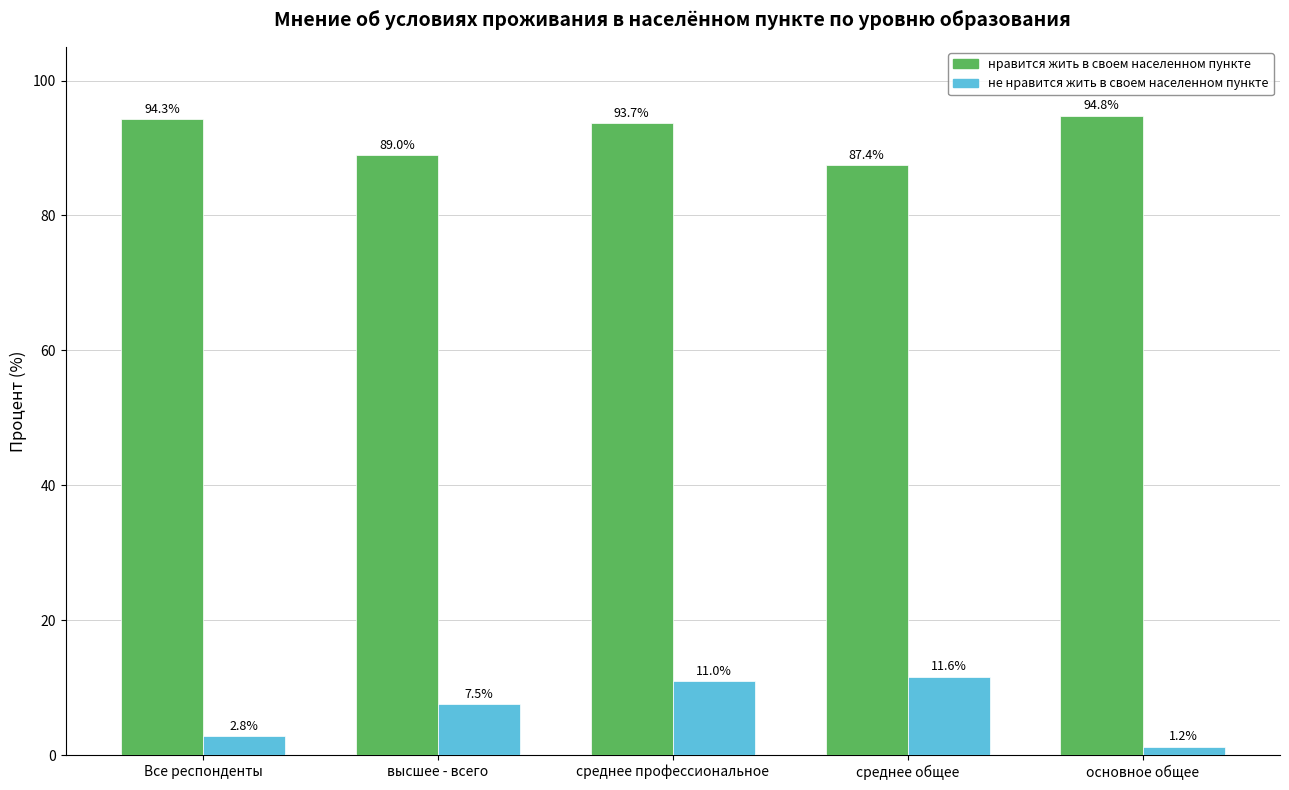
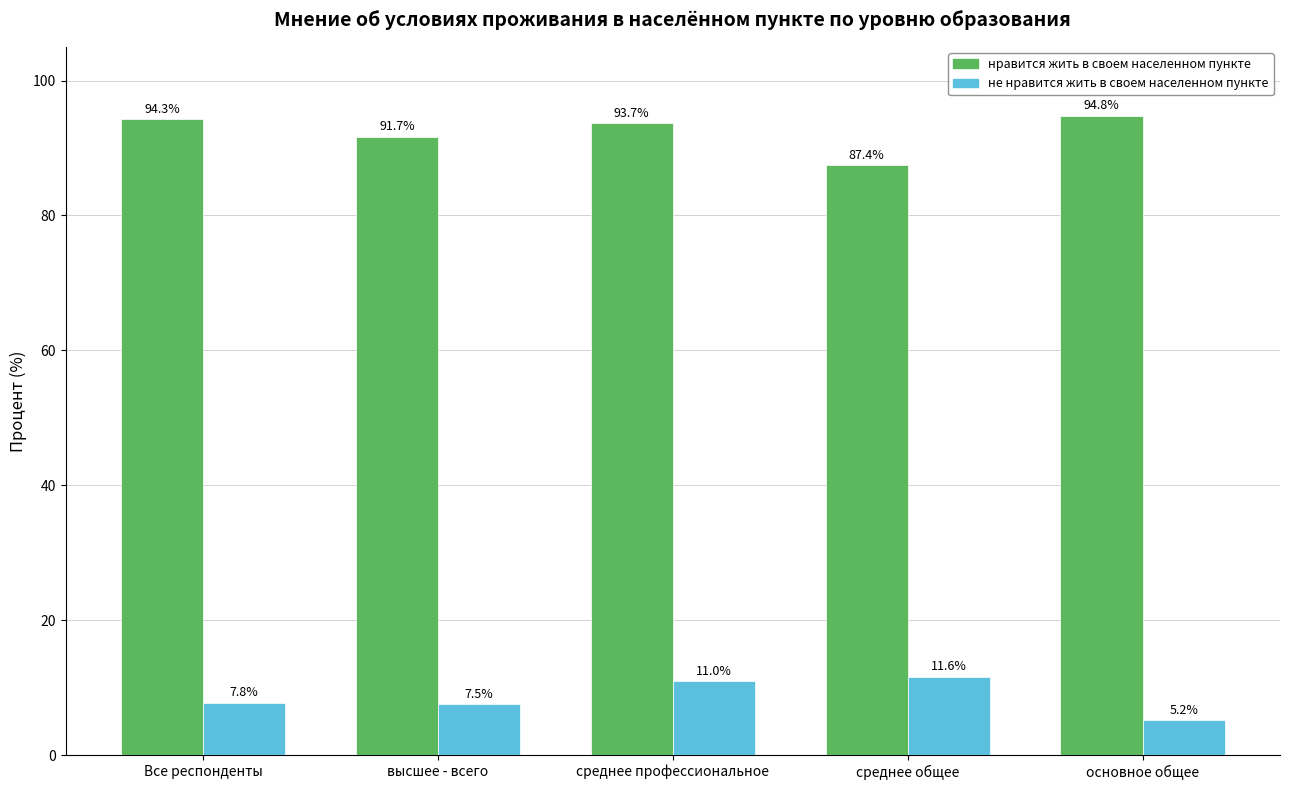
не нравится жить в своем населенном пункте, Все респонденты: 2.8% -> 7.8%
нравится жить в своем населенном пункте, высшее - всего: 89.0% -> 91.7%
не нравится жить в своем населенном пункте, основное общее: 1.2% -> 5.2%
